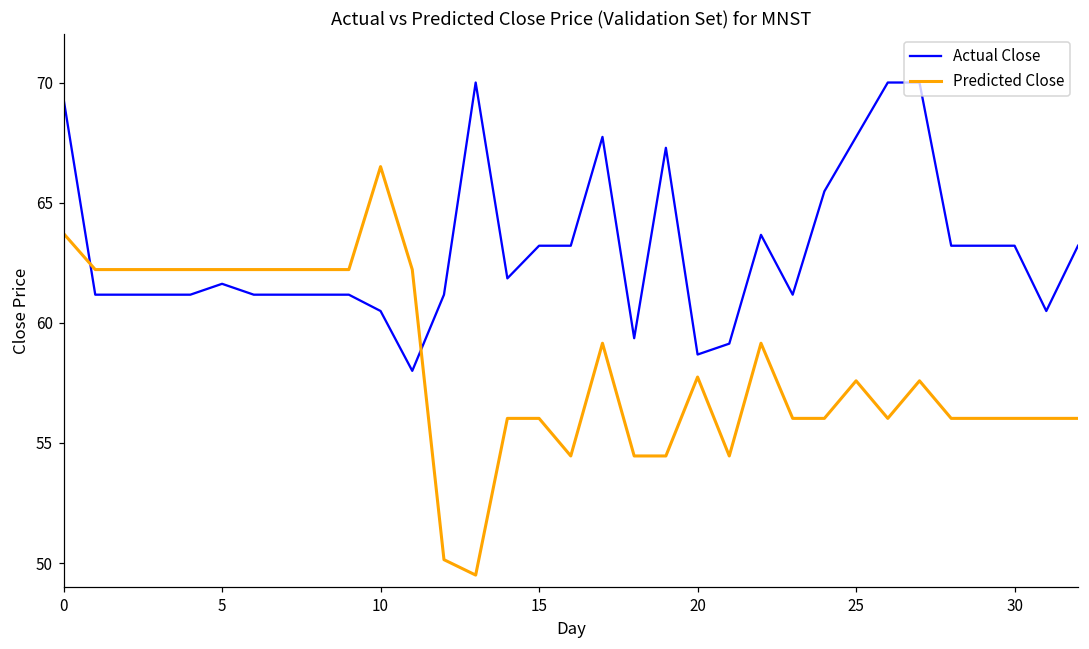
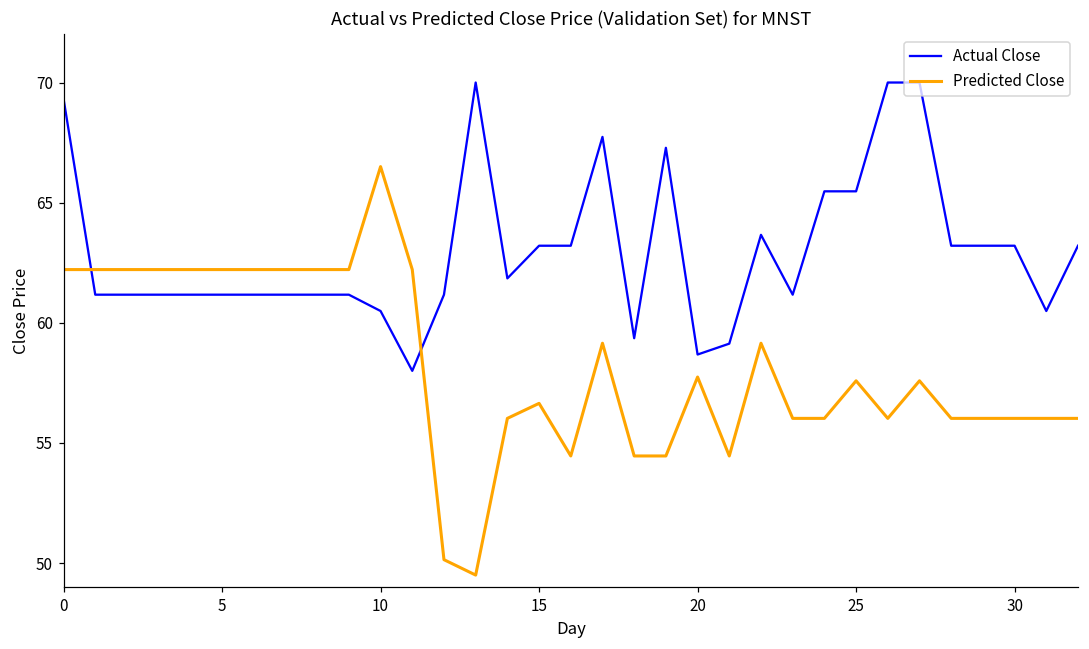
Predicted Close, 0: 63.7 -> 62.2
Actual Close, 5: 61.6 -> 61.2
Predicted Close, 15: 56.0 -> 56.6
Actual Close, 25: 67.7 -> 65.5
